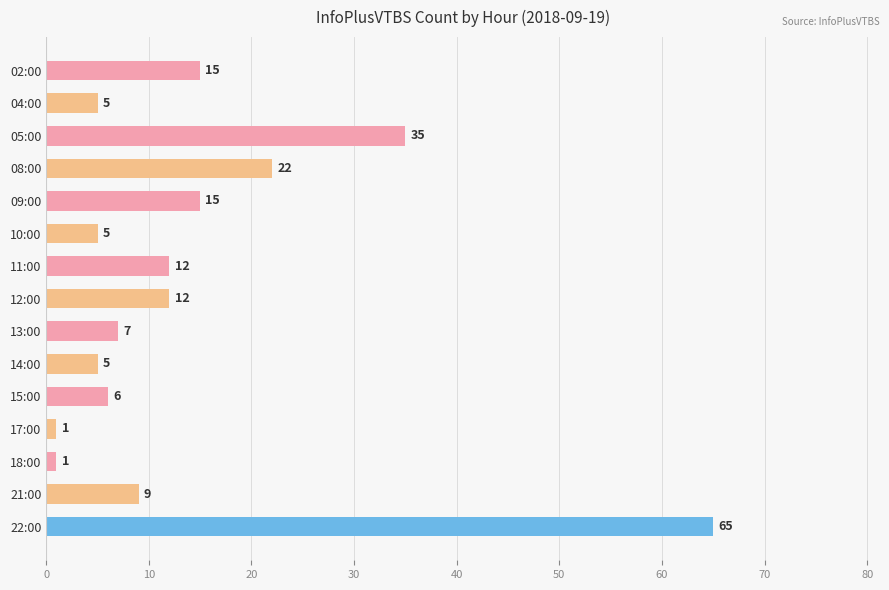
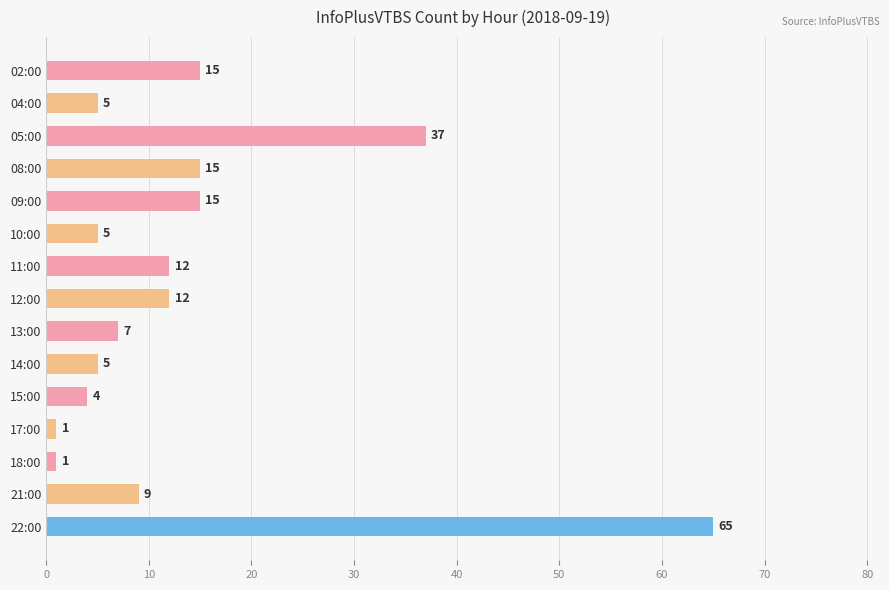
05:00: 35 -> 37
08:00: 22 -> 15
15:00: 6 -> 4
